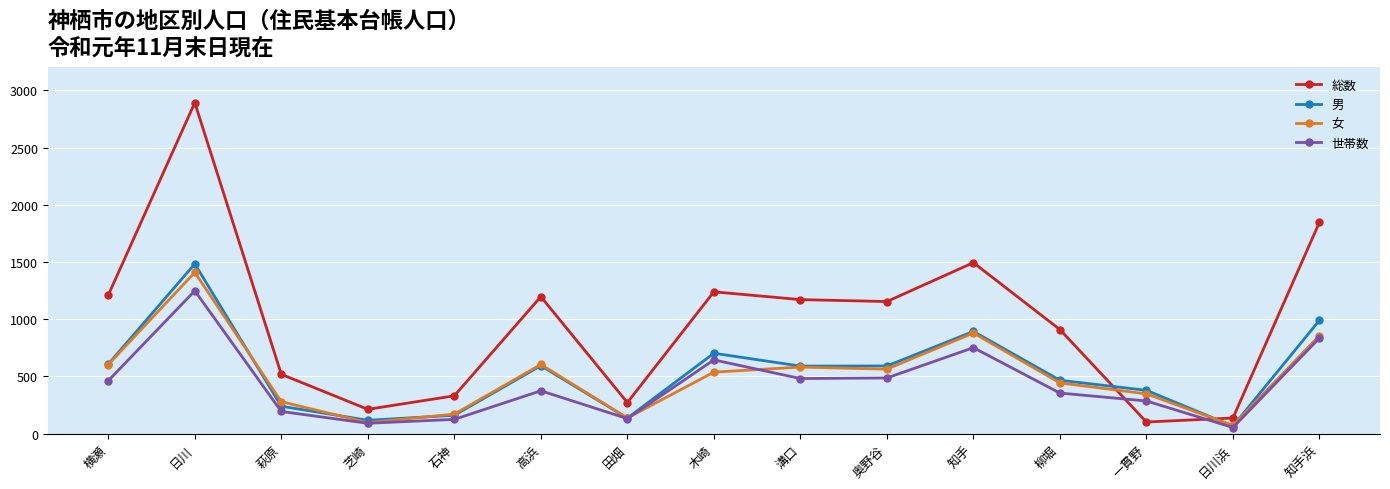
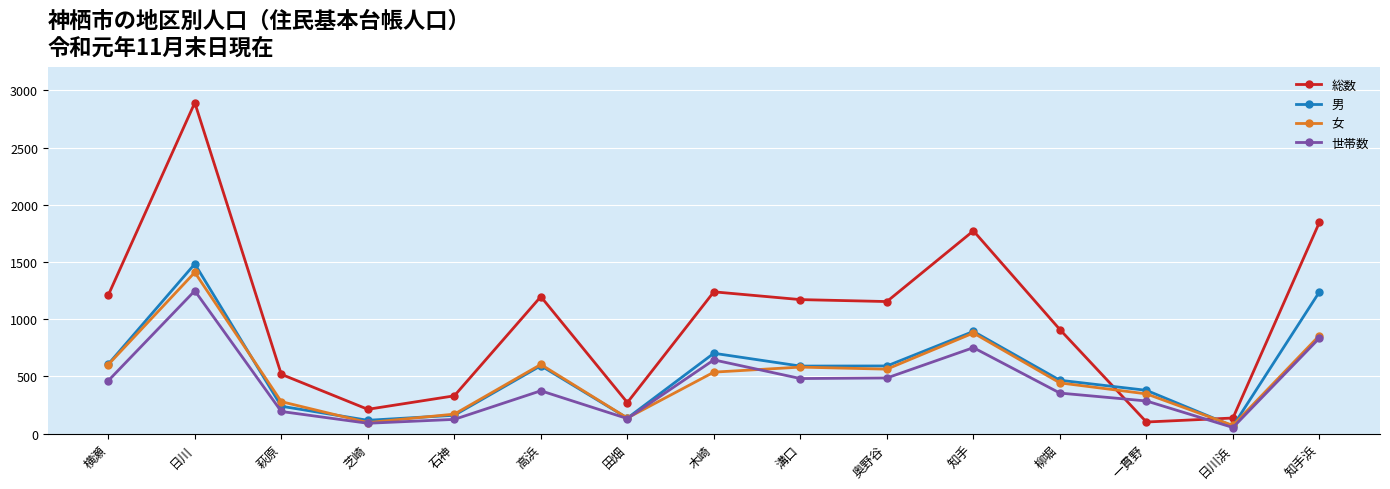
総数, 知手: 1490 -> 1770
男, 知手浜: 990 -> 1240
